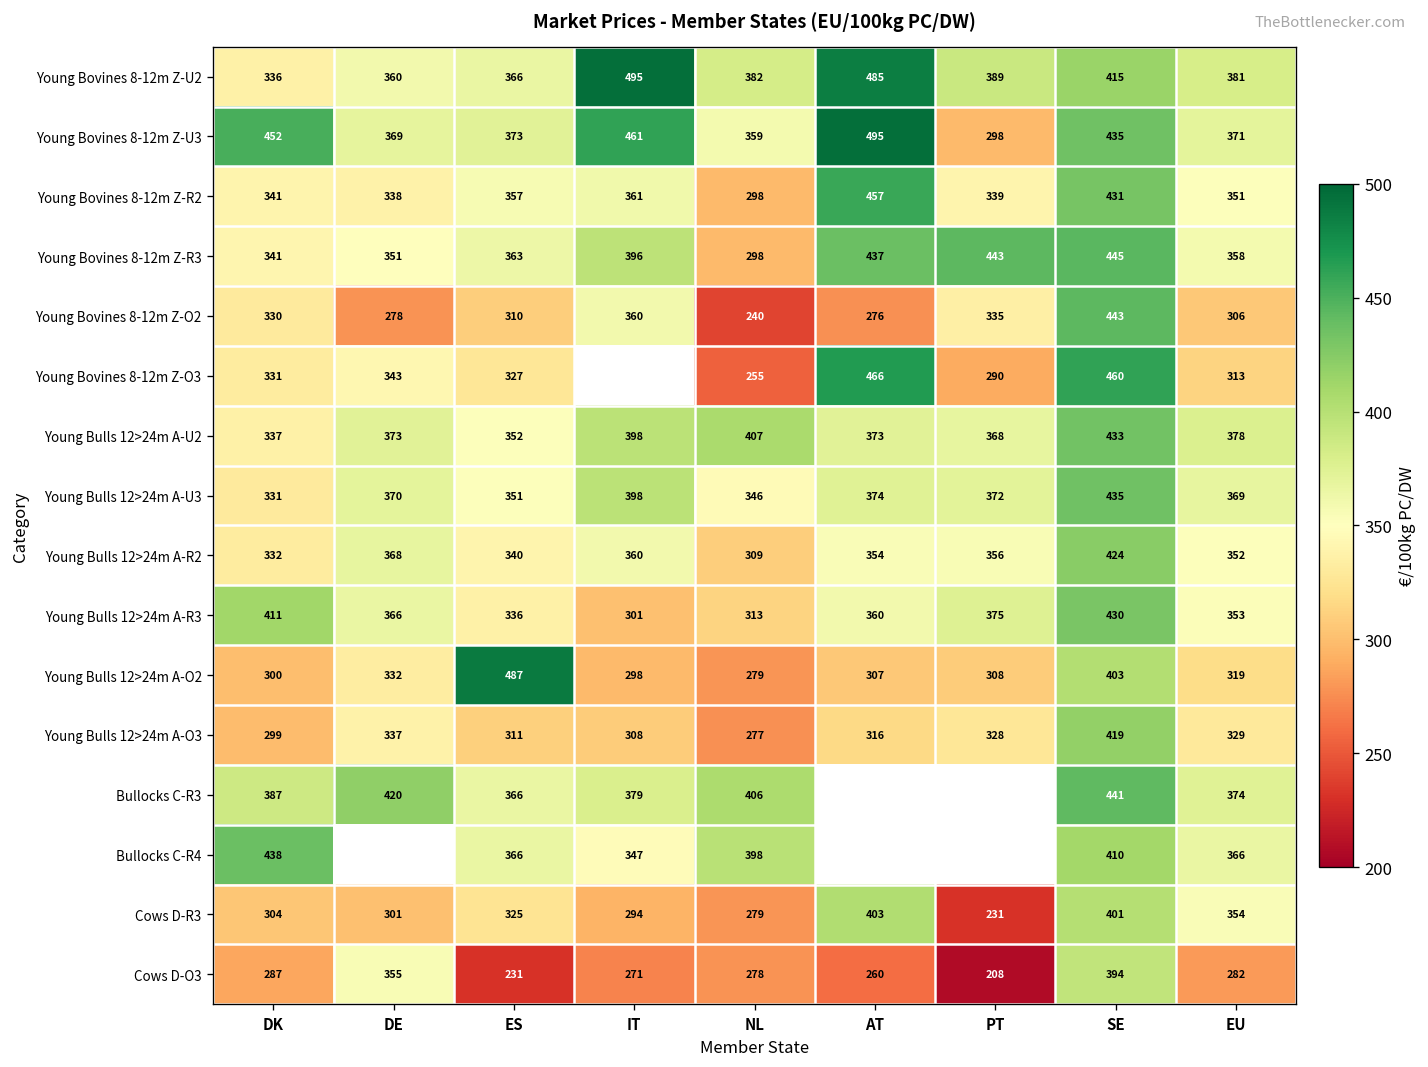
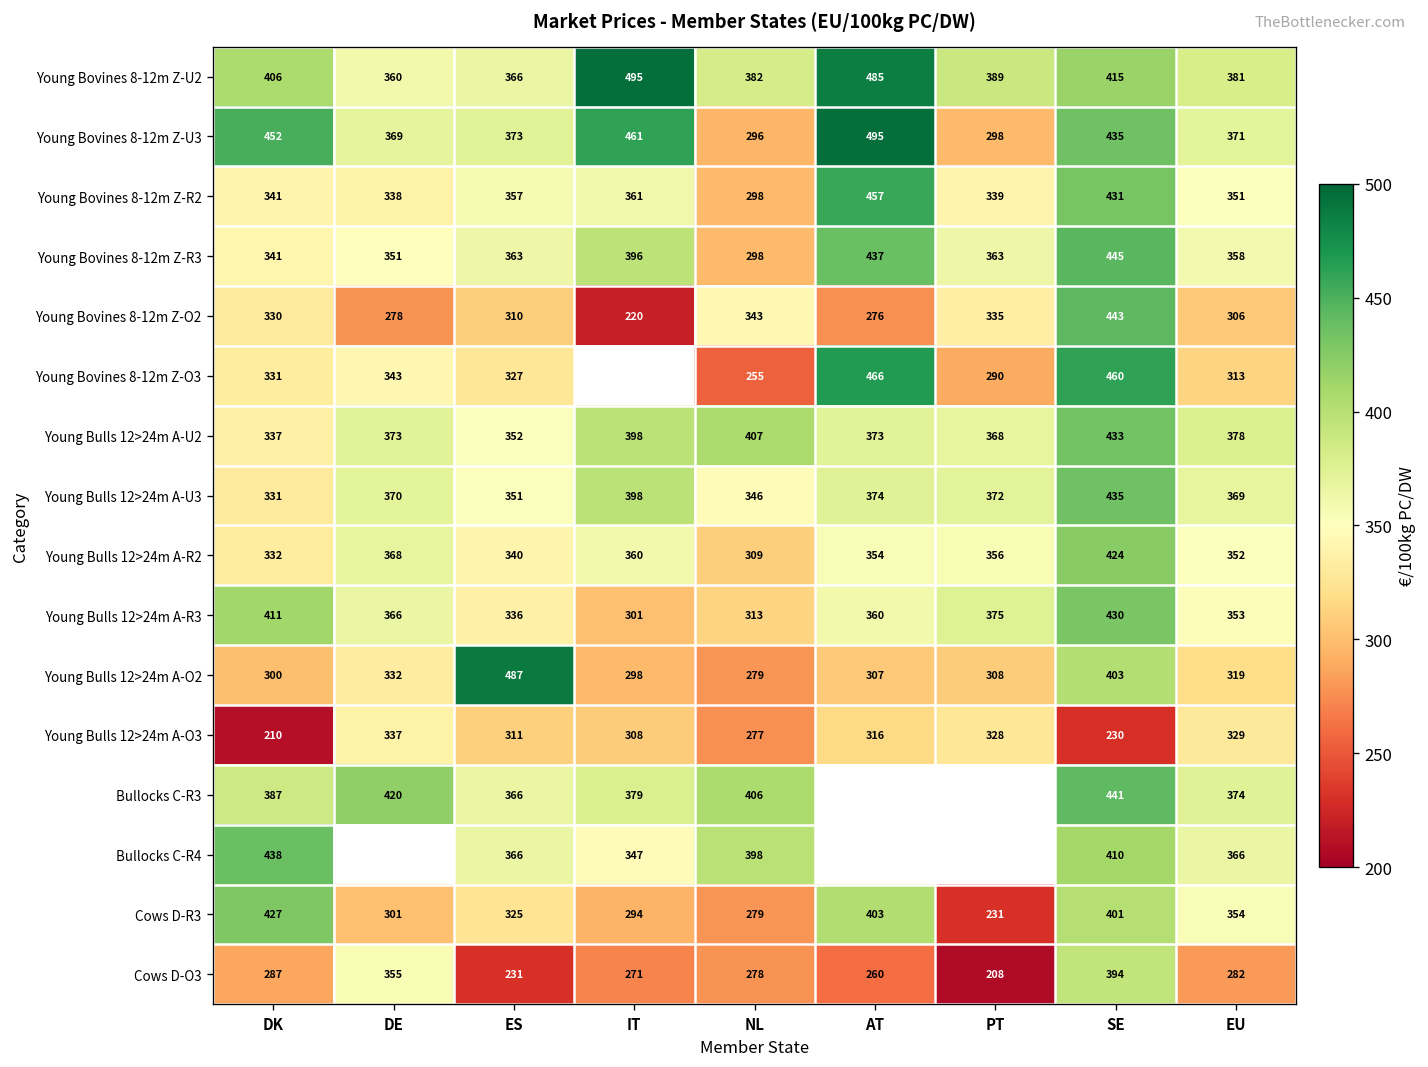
Young Bovines 8-12m Z-U2, DK: 336 -> 406
Young Bovines 8-12m Z-U3, NL: 359 -> 296
Young Bovines 8-12m Z-R3, PT: 443 -> 363
Young Bovines 8-12m Z-O2, IT: 360 -> 220
Young Bovines 8-12m Z-O2, NL: 240 -> 343
Young Bulls 12>24m A-O3, DK: 299 -> 210
Young Bulls 12>24m A-O3, SE: 419 -> 230
Cows D-R3, DK: 304 -> 427
